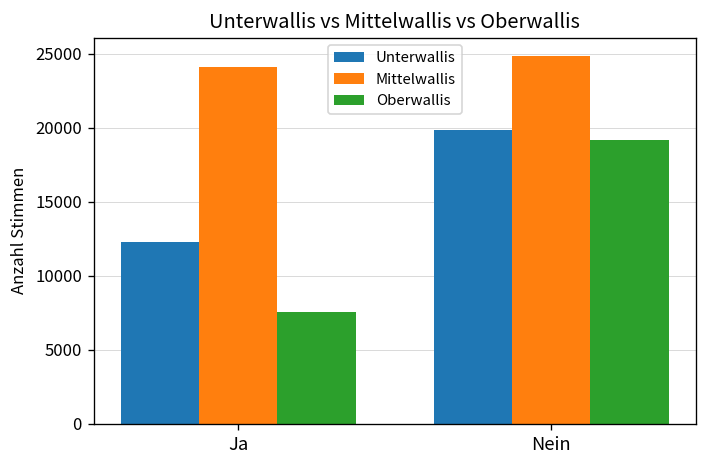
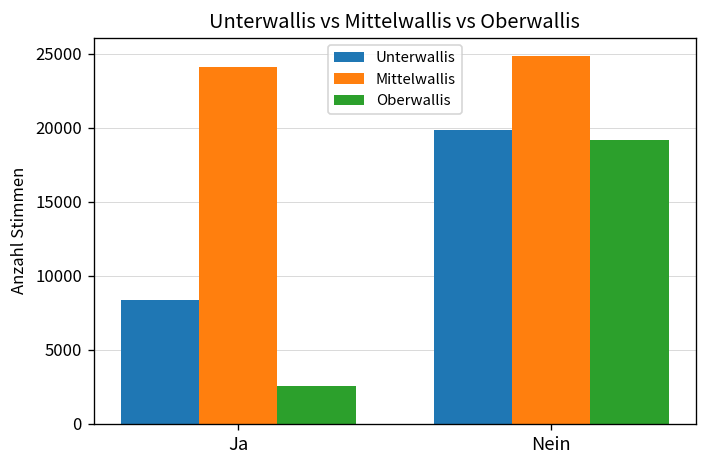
Unterwallis, Ja: 12300 -> 8400
Oberwallis, Ja: 7500 -> 2600
